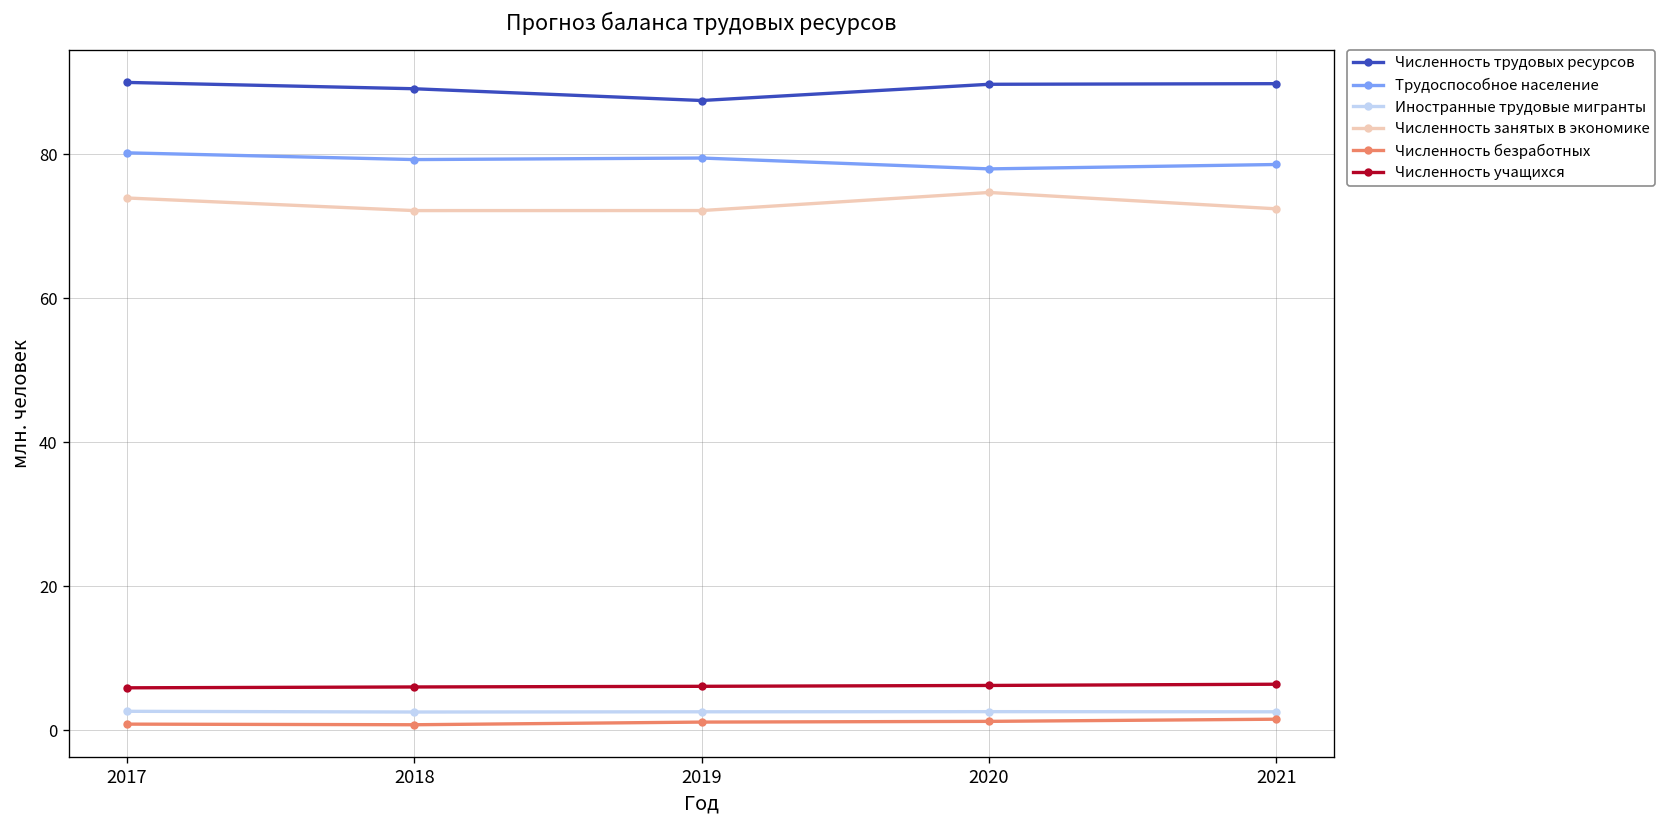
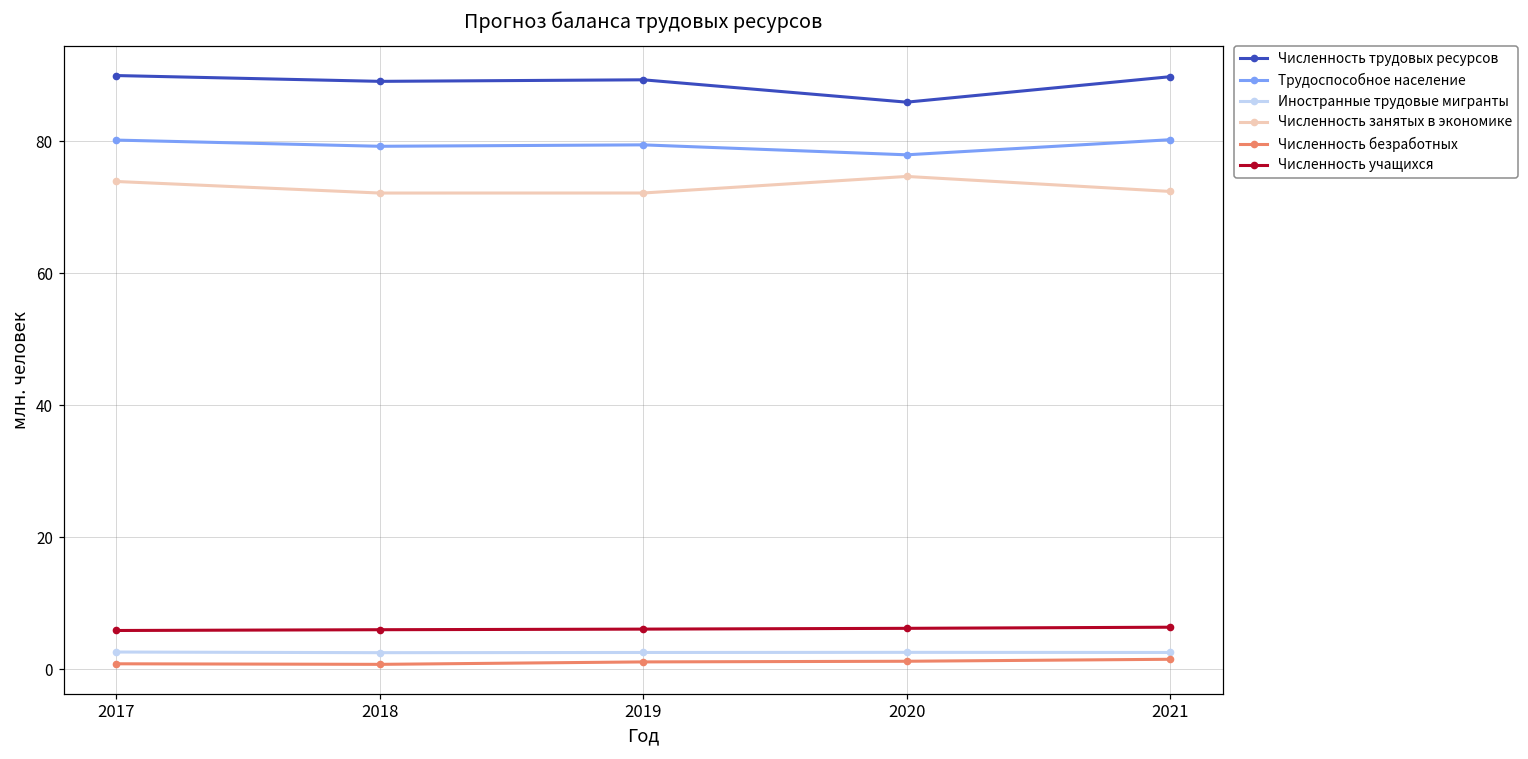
Численность трудовых ресурсов, 2019: 87 -> 89
Численность трудовых ресурсов, 2020: 90 -> 86
Трудоспособное население, 2021: 79 -> 80
